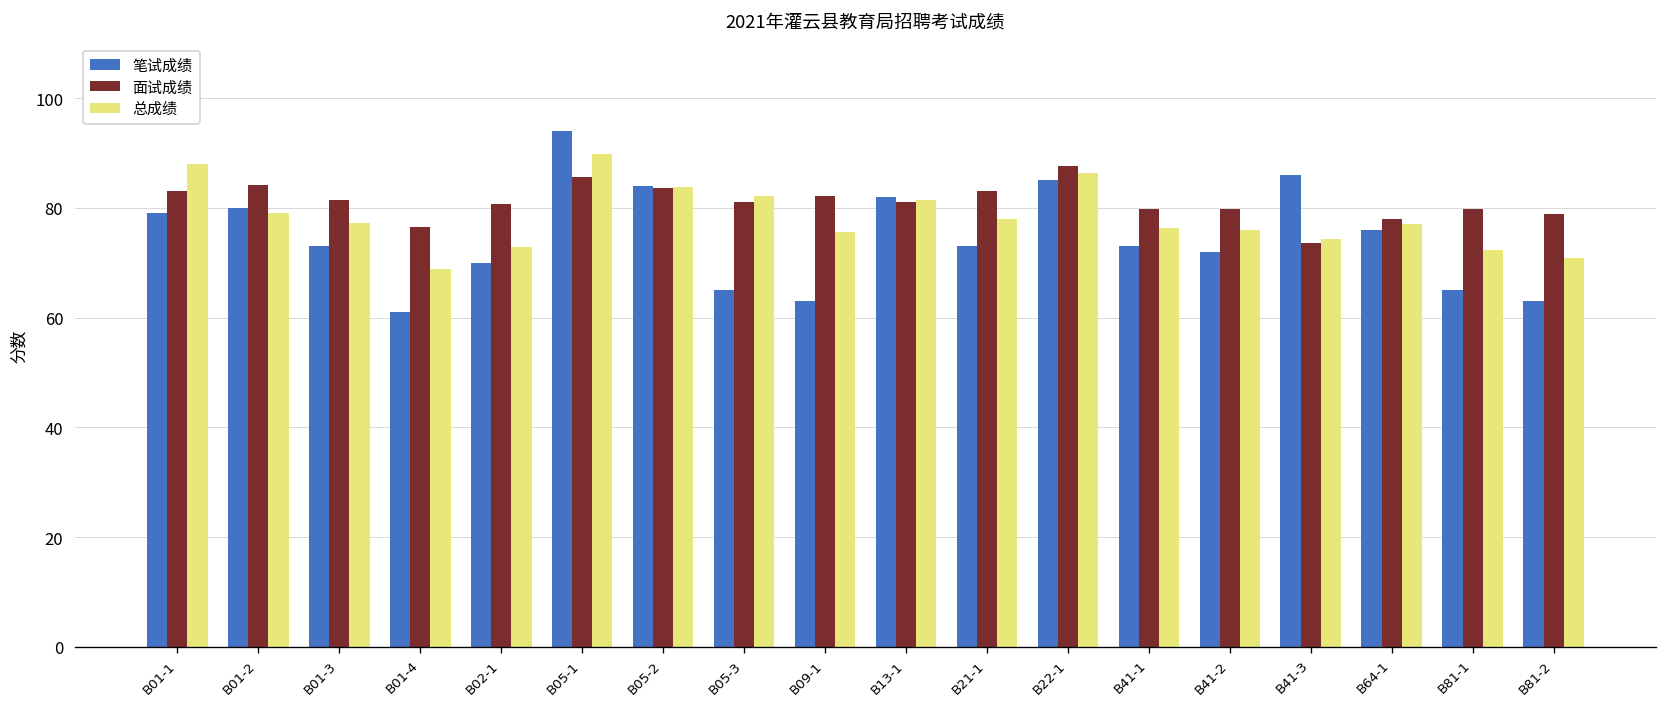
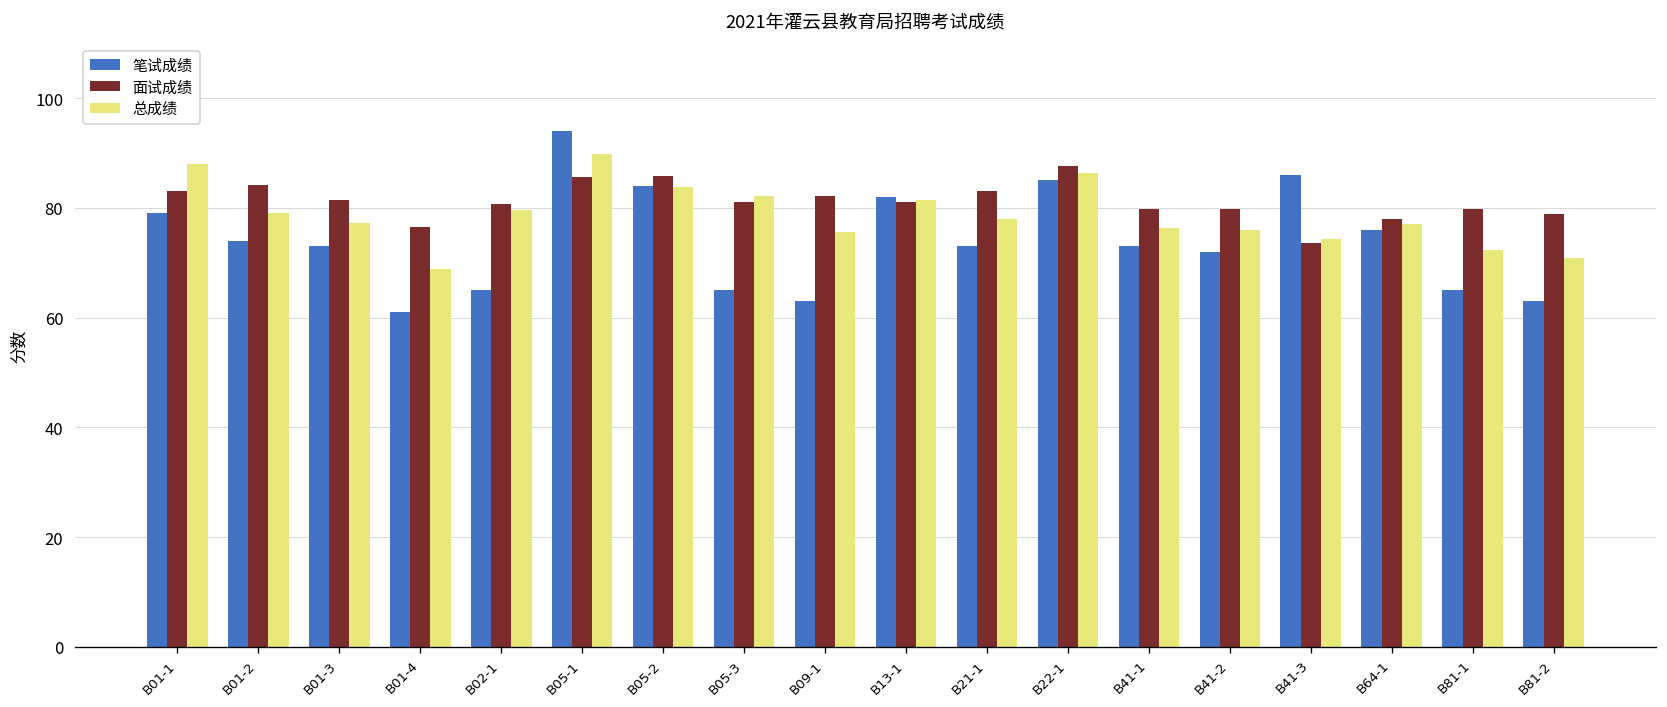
笔试成绩, B01-2: 80 -> 74
笔试成绩, B02-1: 70 -> 65
总成绩, B02-1: 73 -> 80
面试成绩, B05-2: 84 -> 86
